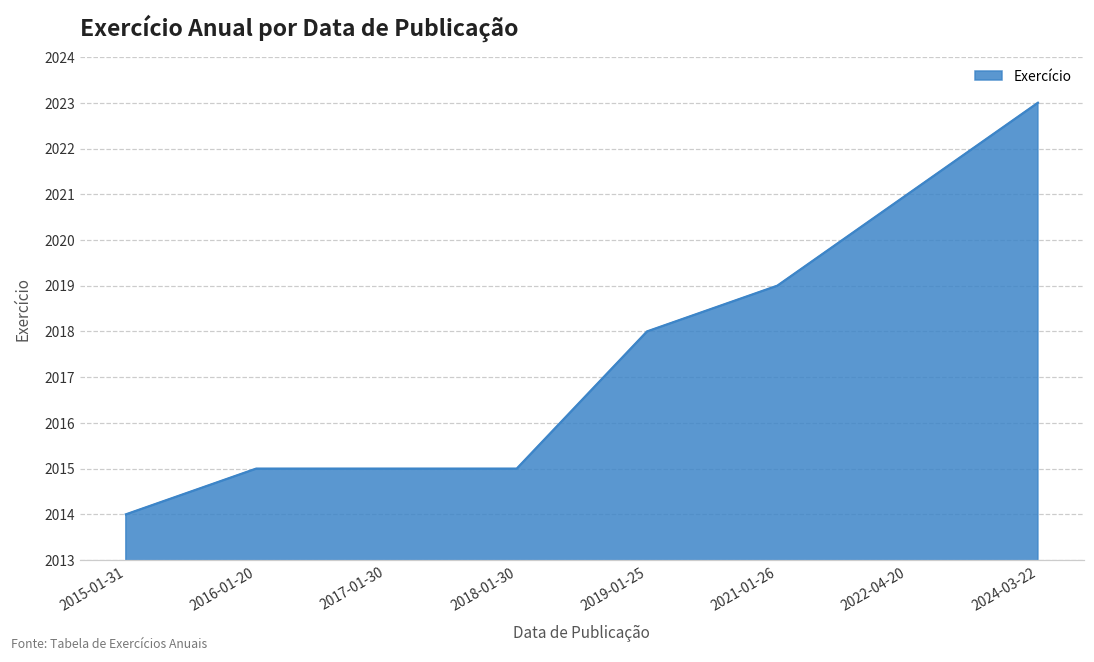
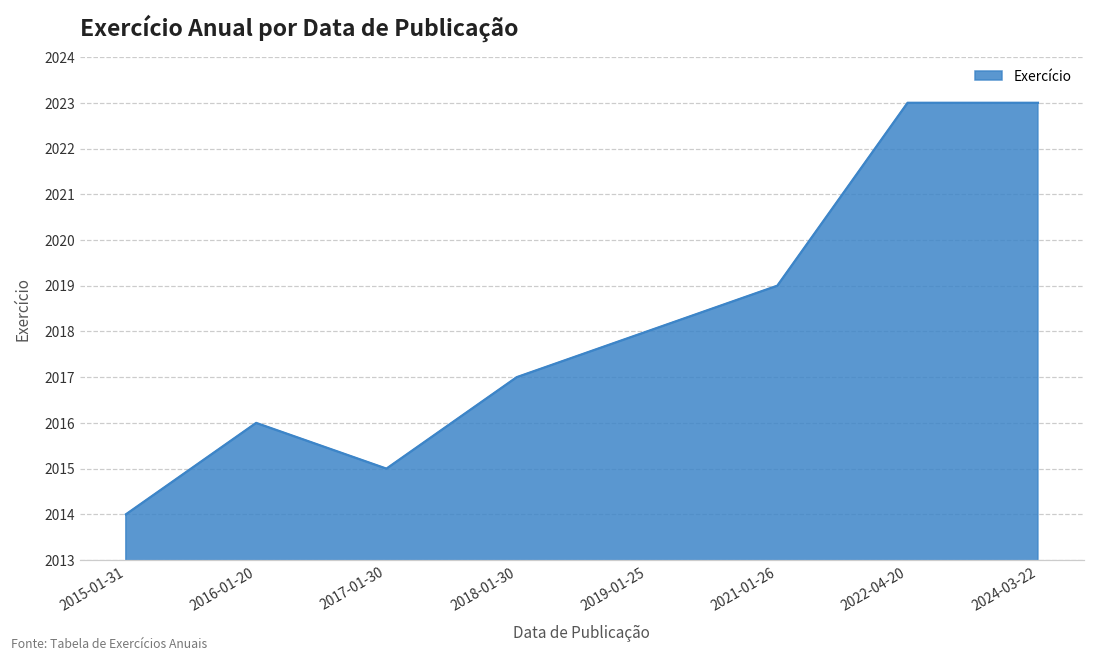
2016-01-20: 2015 -> 2016
2018-01-30: 2015 -> 2017
2022-04-20: 2021 -> 2023
